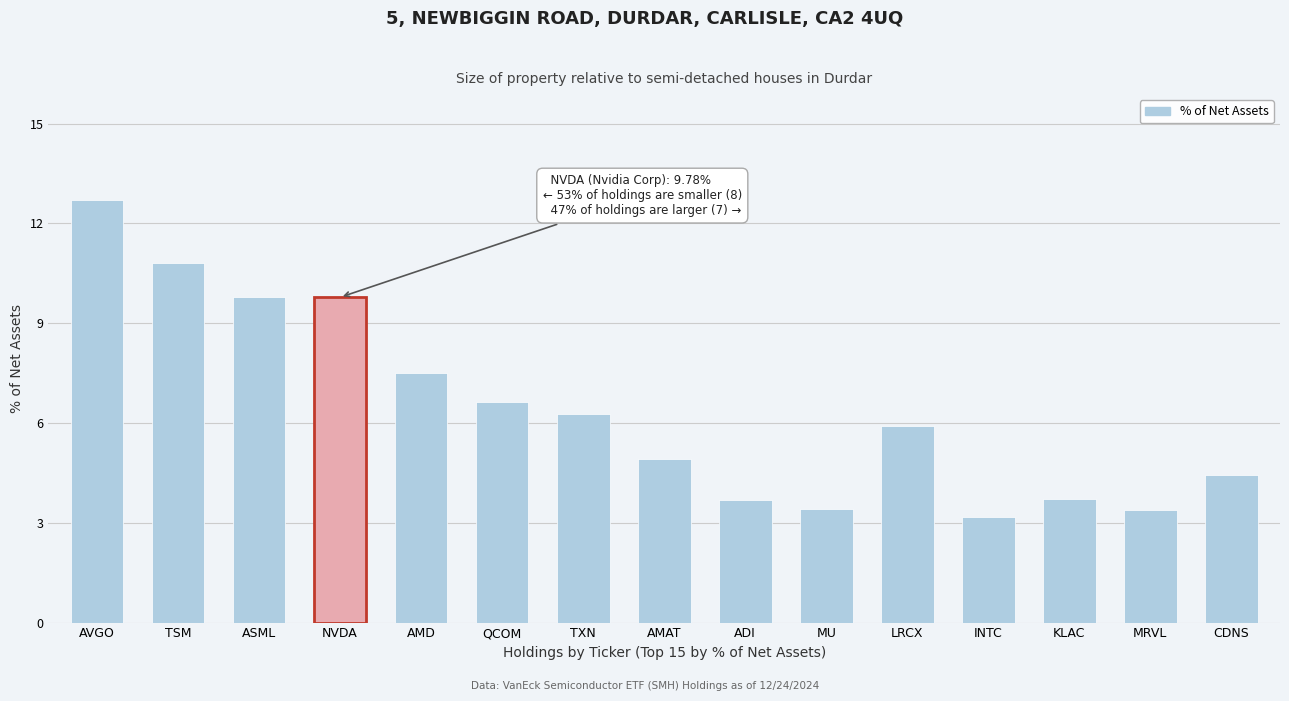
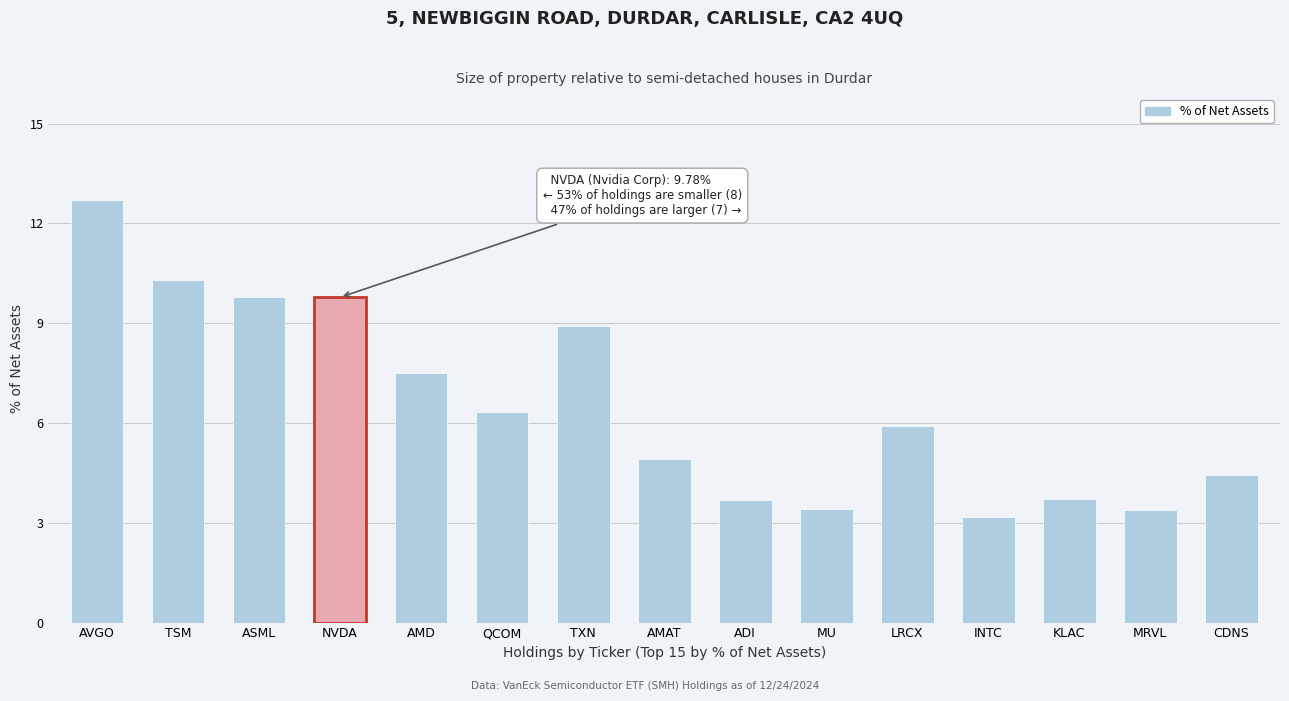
TSM: 10.8 -> 10.3
QCOM: 6.6 -> 6.3
TXN: 6.3 -> 8.9
